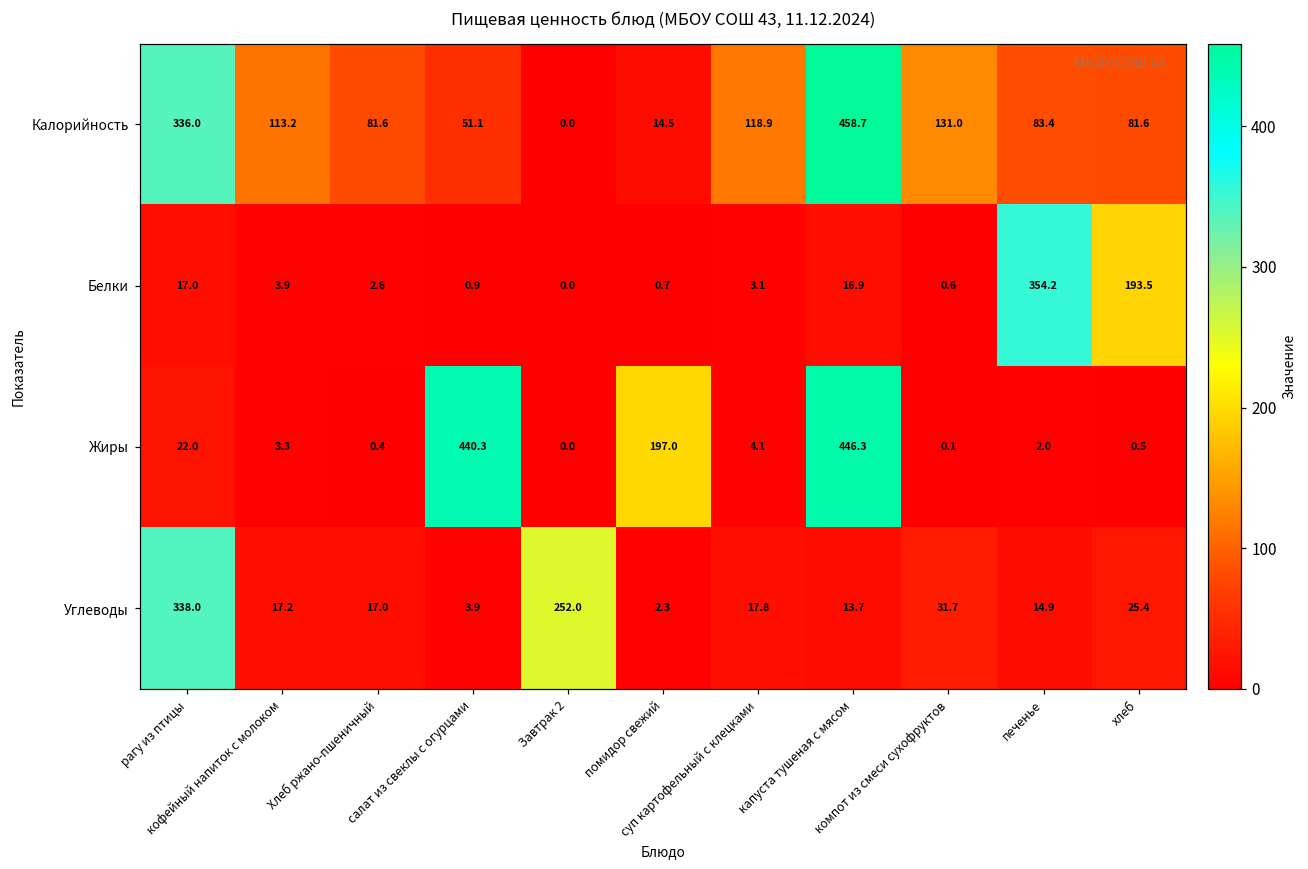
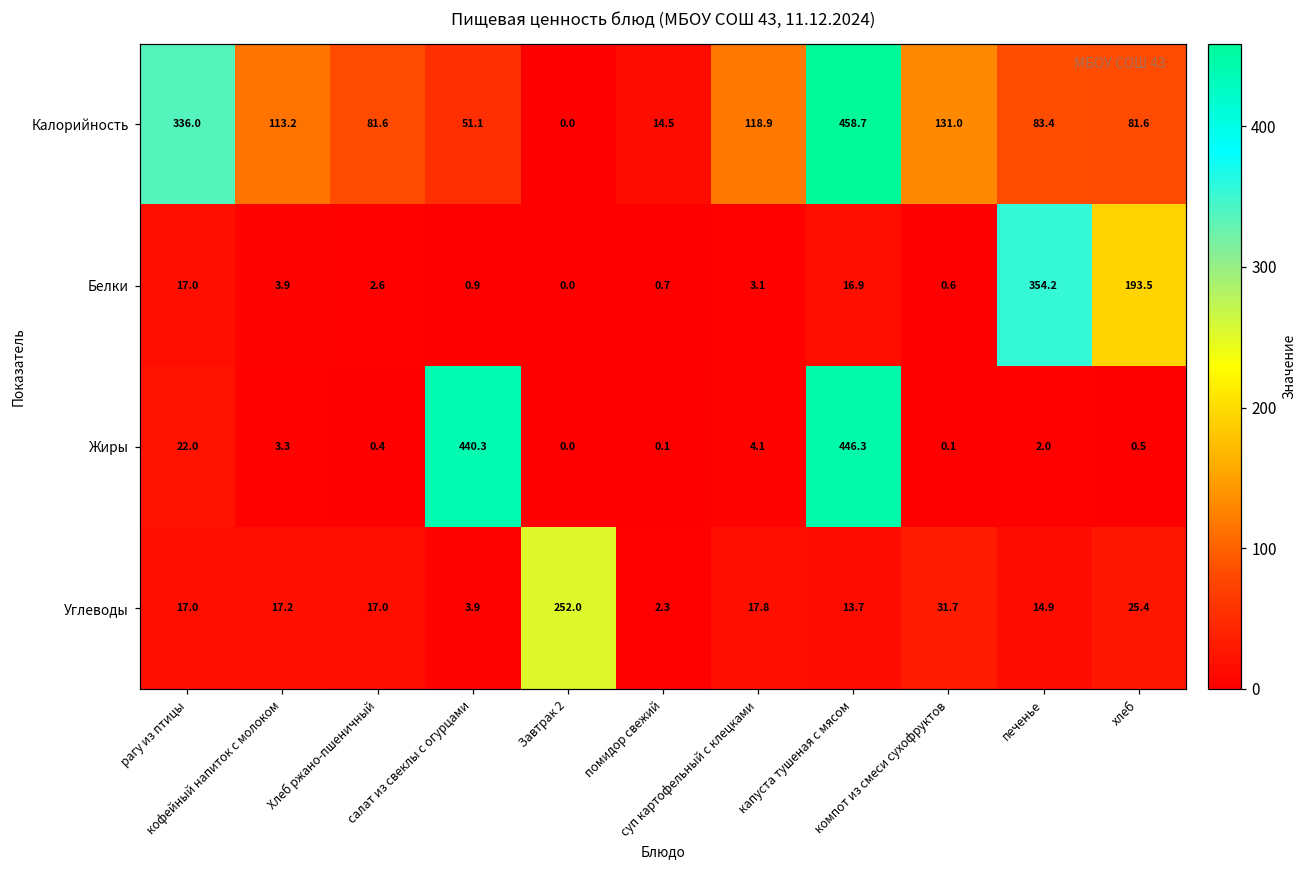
Жиры, помидор свежий: 197.0 -> 0.1
Углеводы, рагу из птицы: 338.0 -> 17.0
